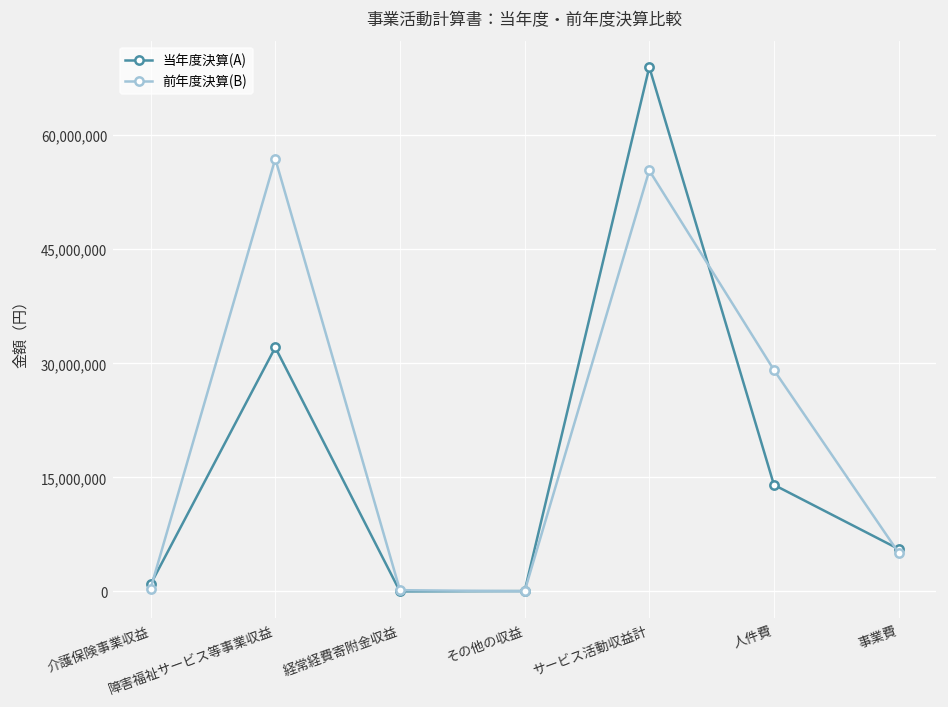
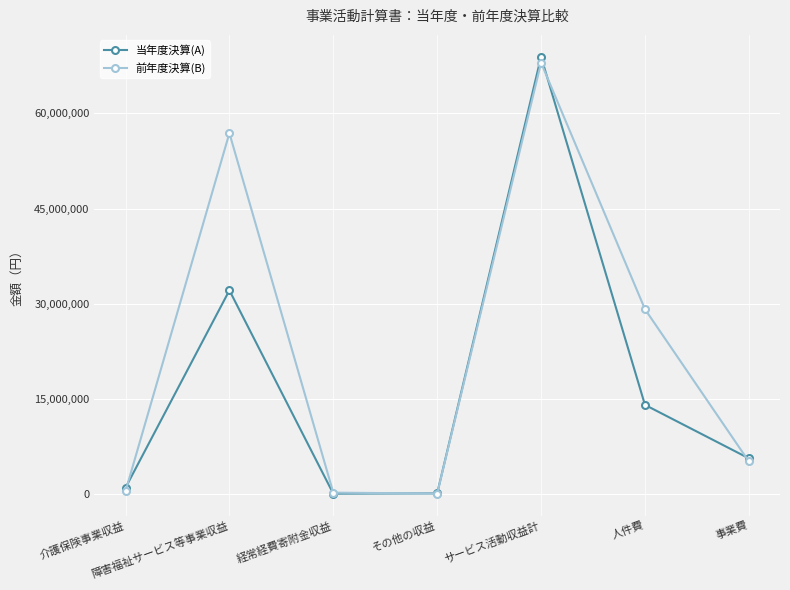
前年度決算(B), サービス活動収益計: 55,000,000 -> 68,000,000
